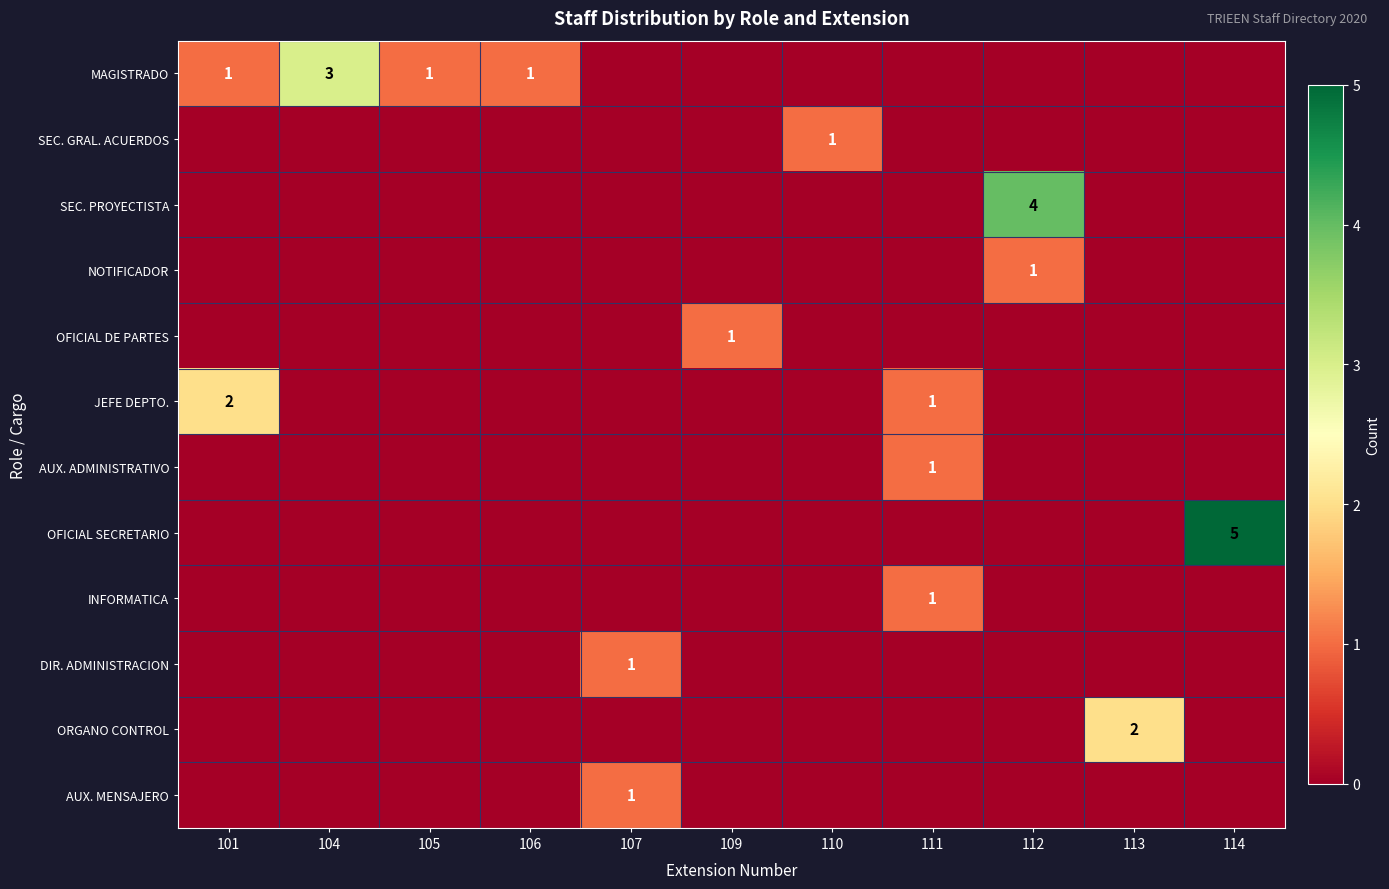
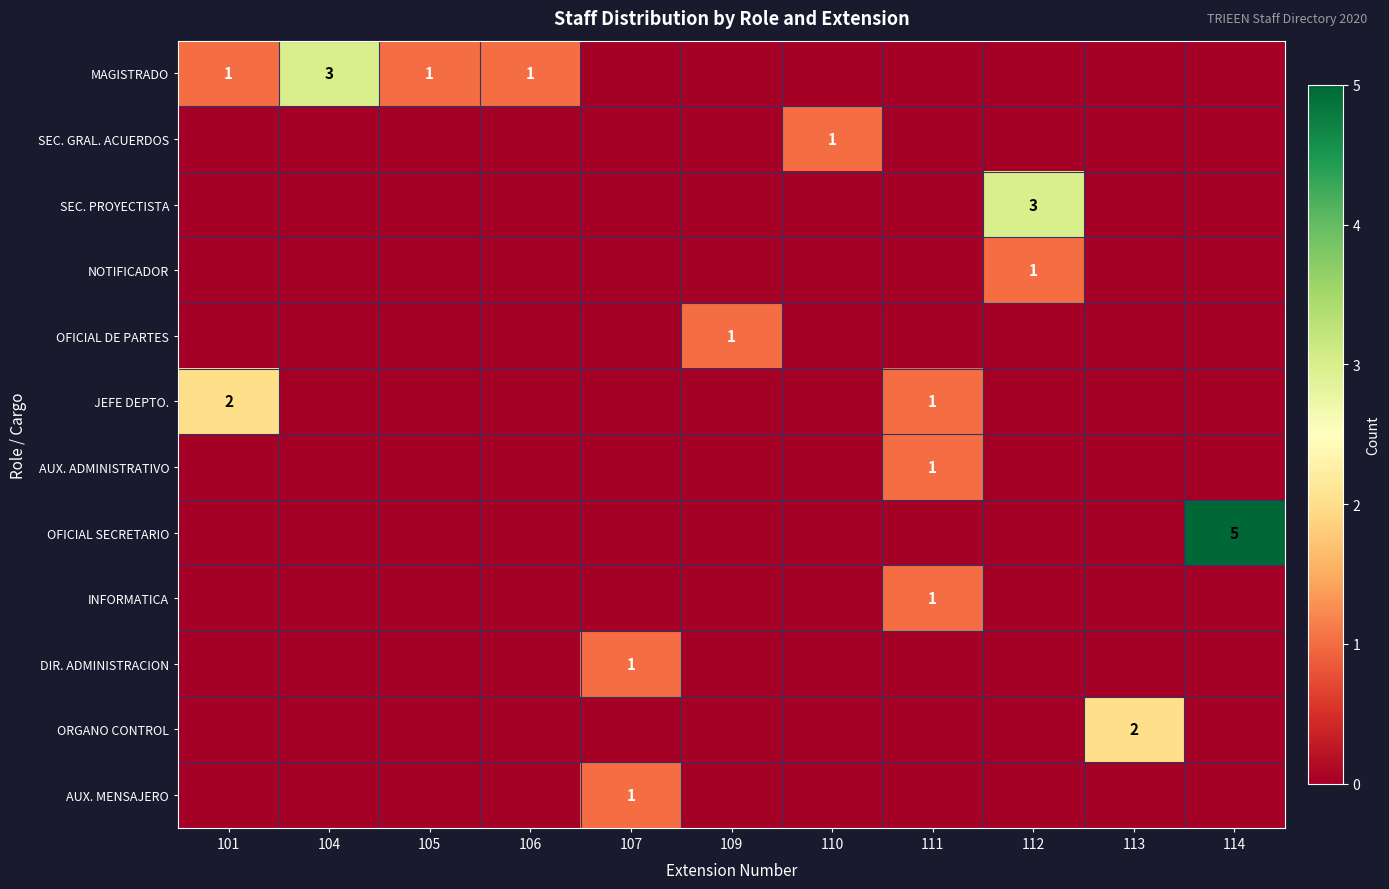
SEC. PROYECTISTA, 112: 4 -> 3
